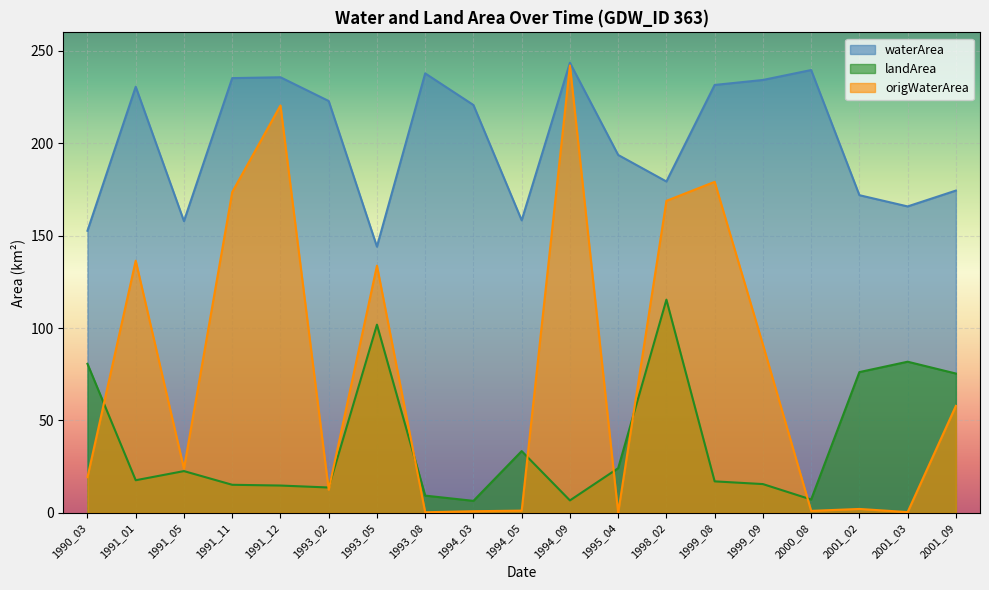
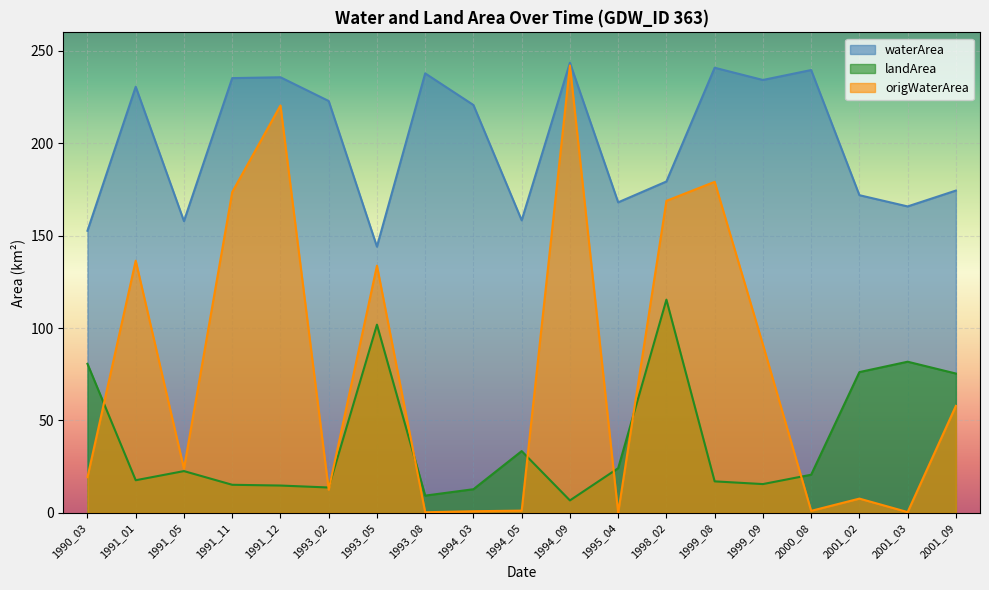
landArea, 1994_03: 7 -> 13
waterArea, 1995_04: 194 -> 168
waterArea, 1999_08: 232 -> 241
landArea, 2000_08: 7 -> 21
origWaterArea, 2001_02: 2 -> 8
